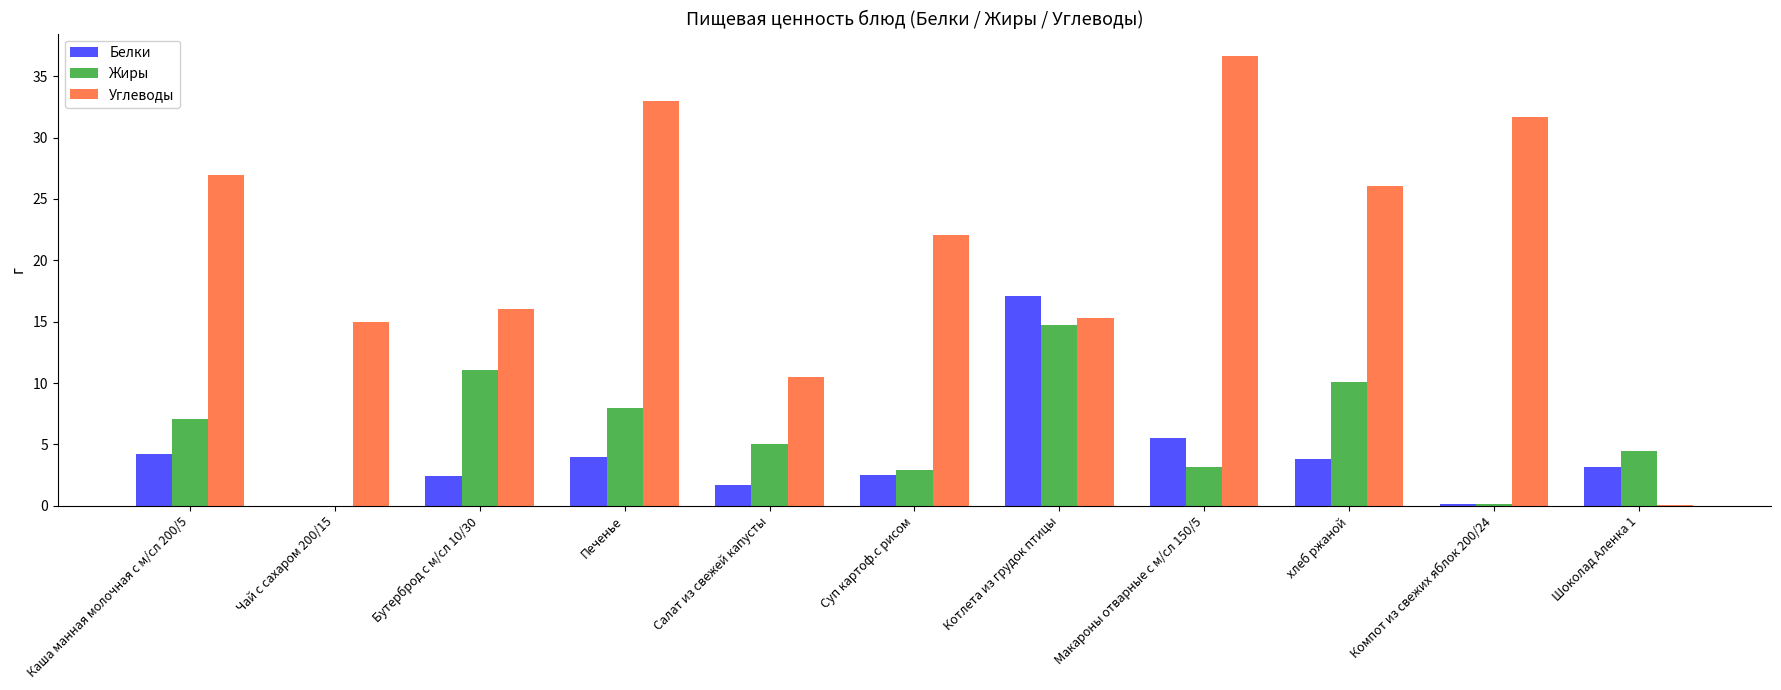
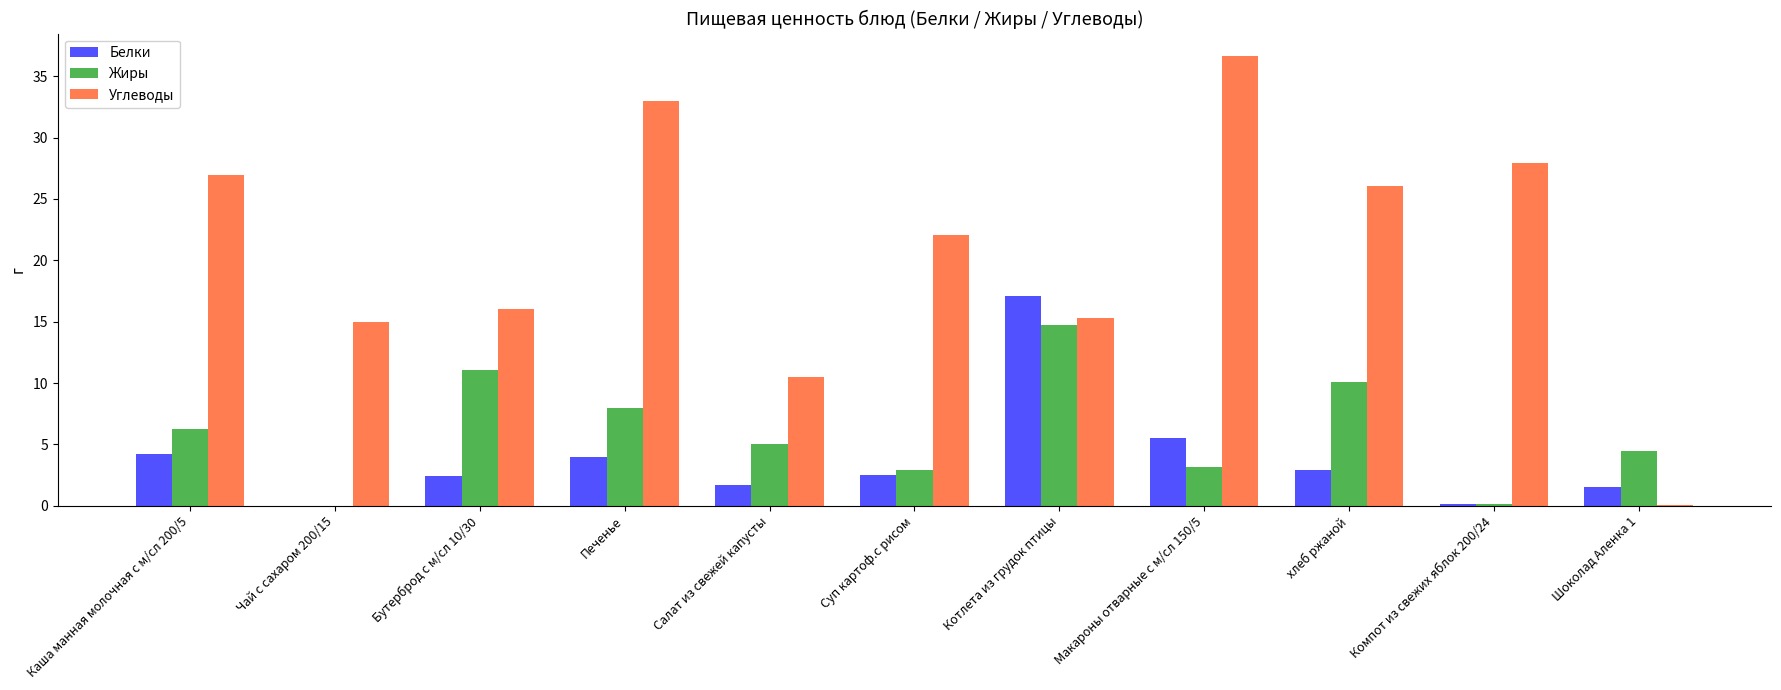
Жиры, Каша манная молочная с м/сл 200/5: 7.1 -> 6.3
Белки, хлеб ржаной: 3.8 -> 2.9
Углеводы, Компот из свежих яблок 200/24: 31.7 -> 27.9
Белки, Шоколад Аленка 1: 3.2 -> 1.5
